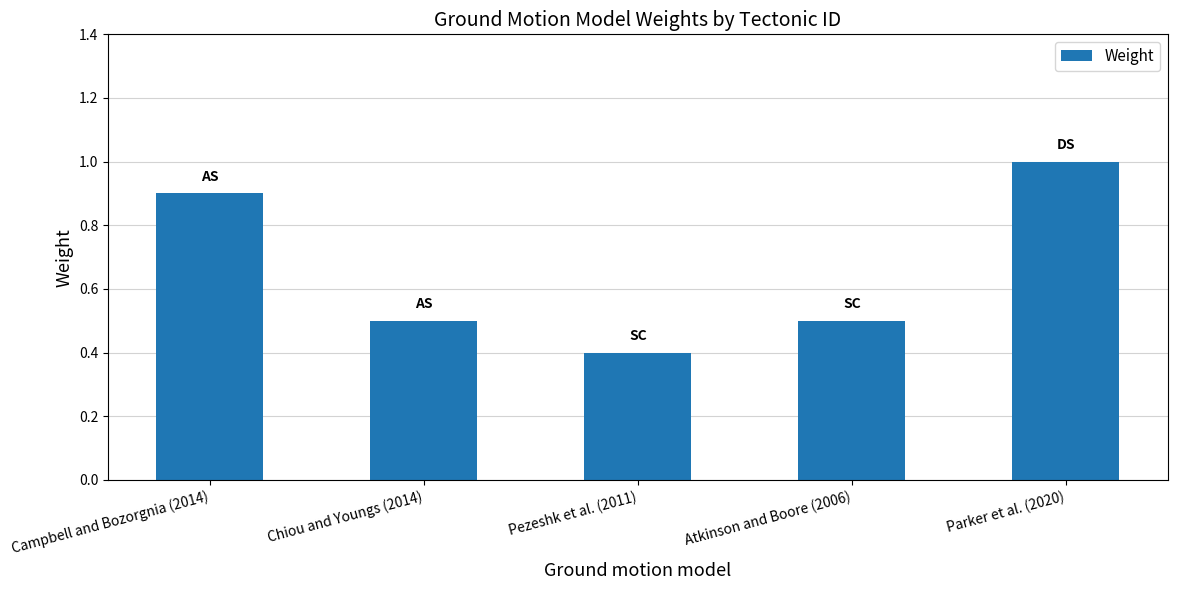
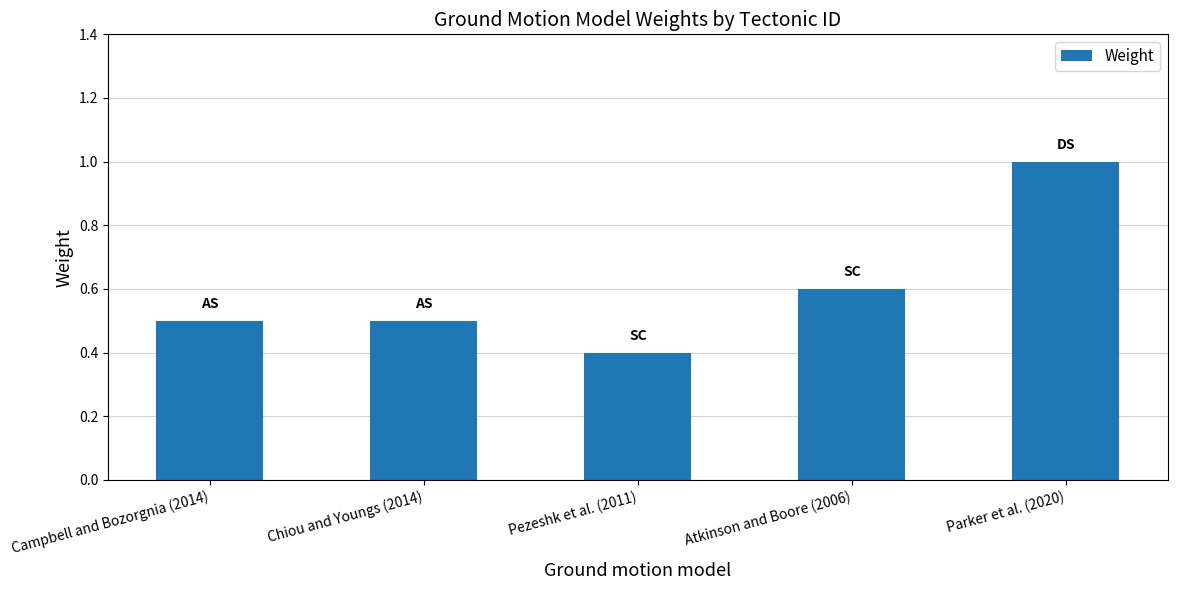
Campbell and Bozorgnia (2014): 0.9 -> 0.5
Atkinson and Boore (2006): 0.5 -> 0.6
